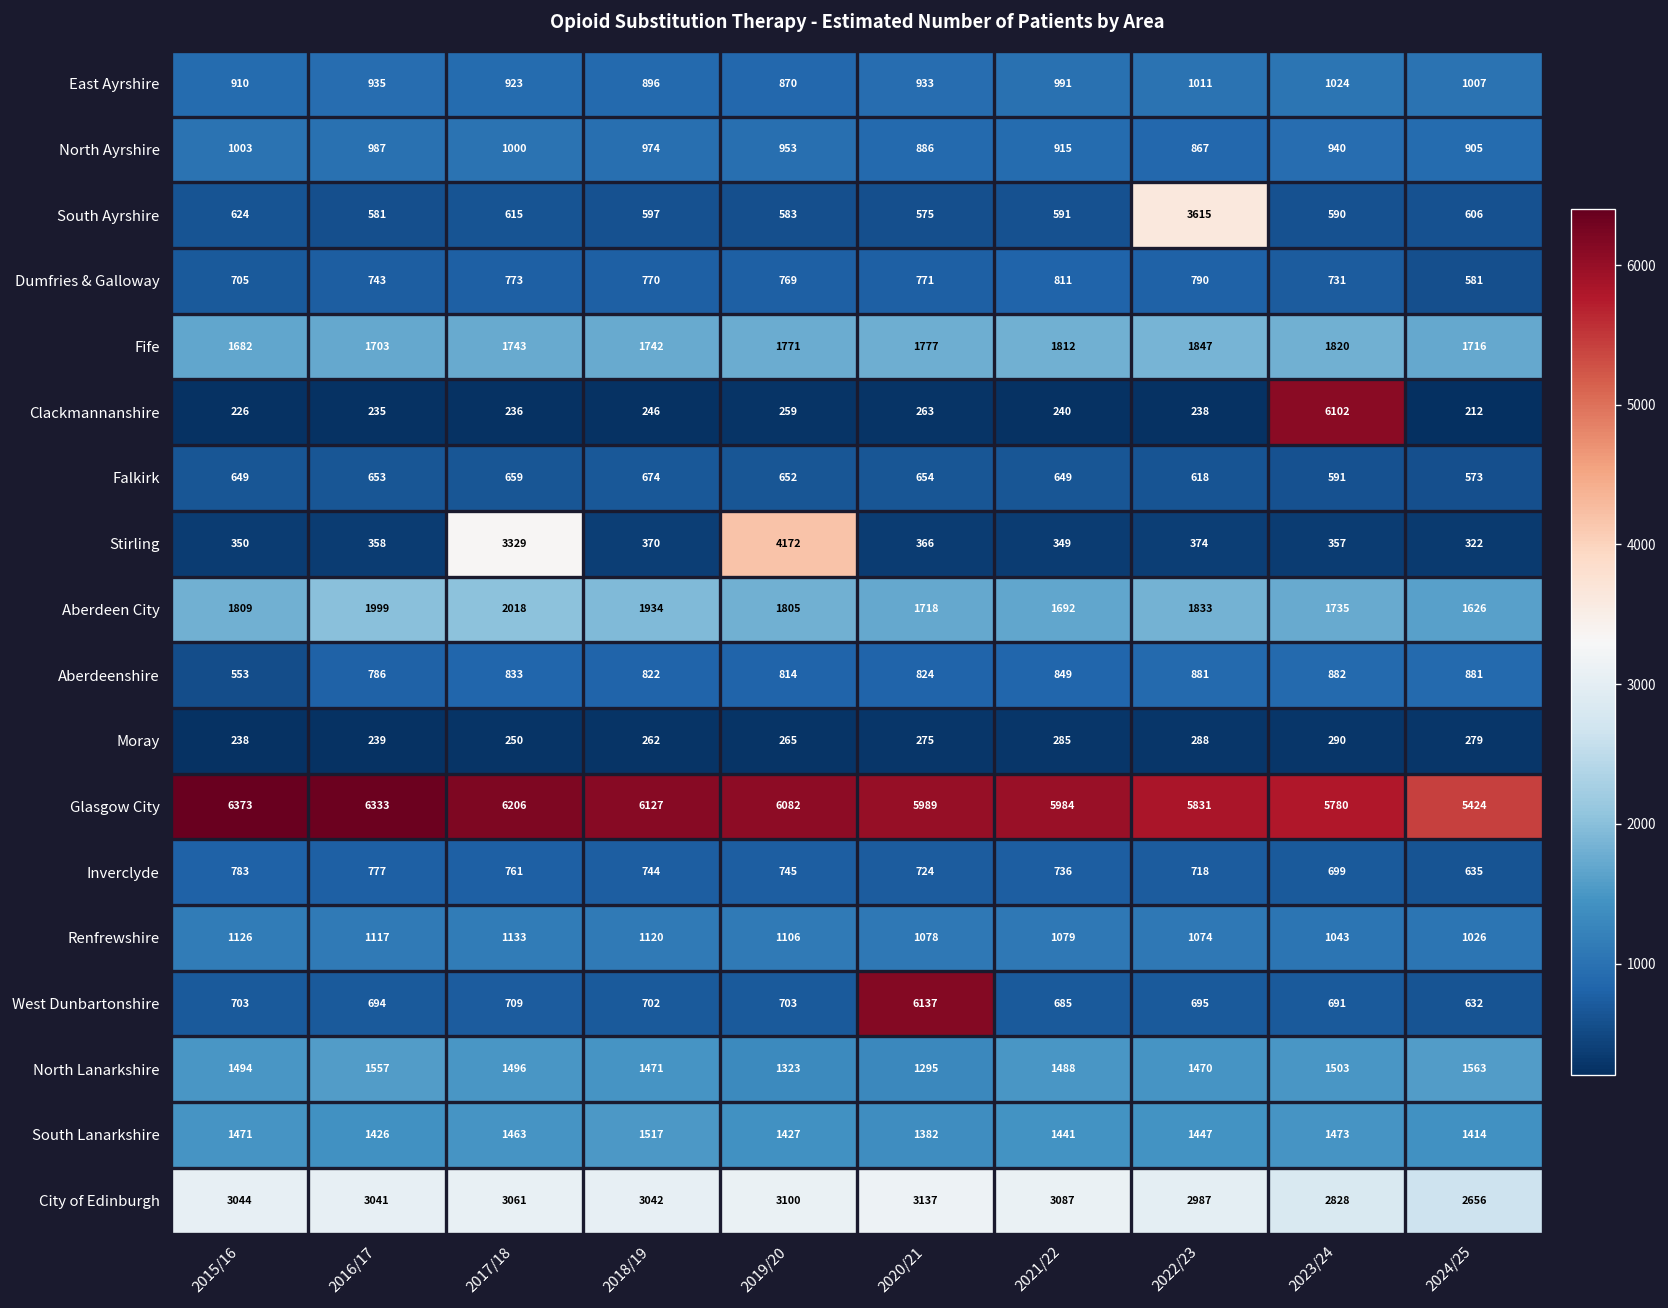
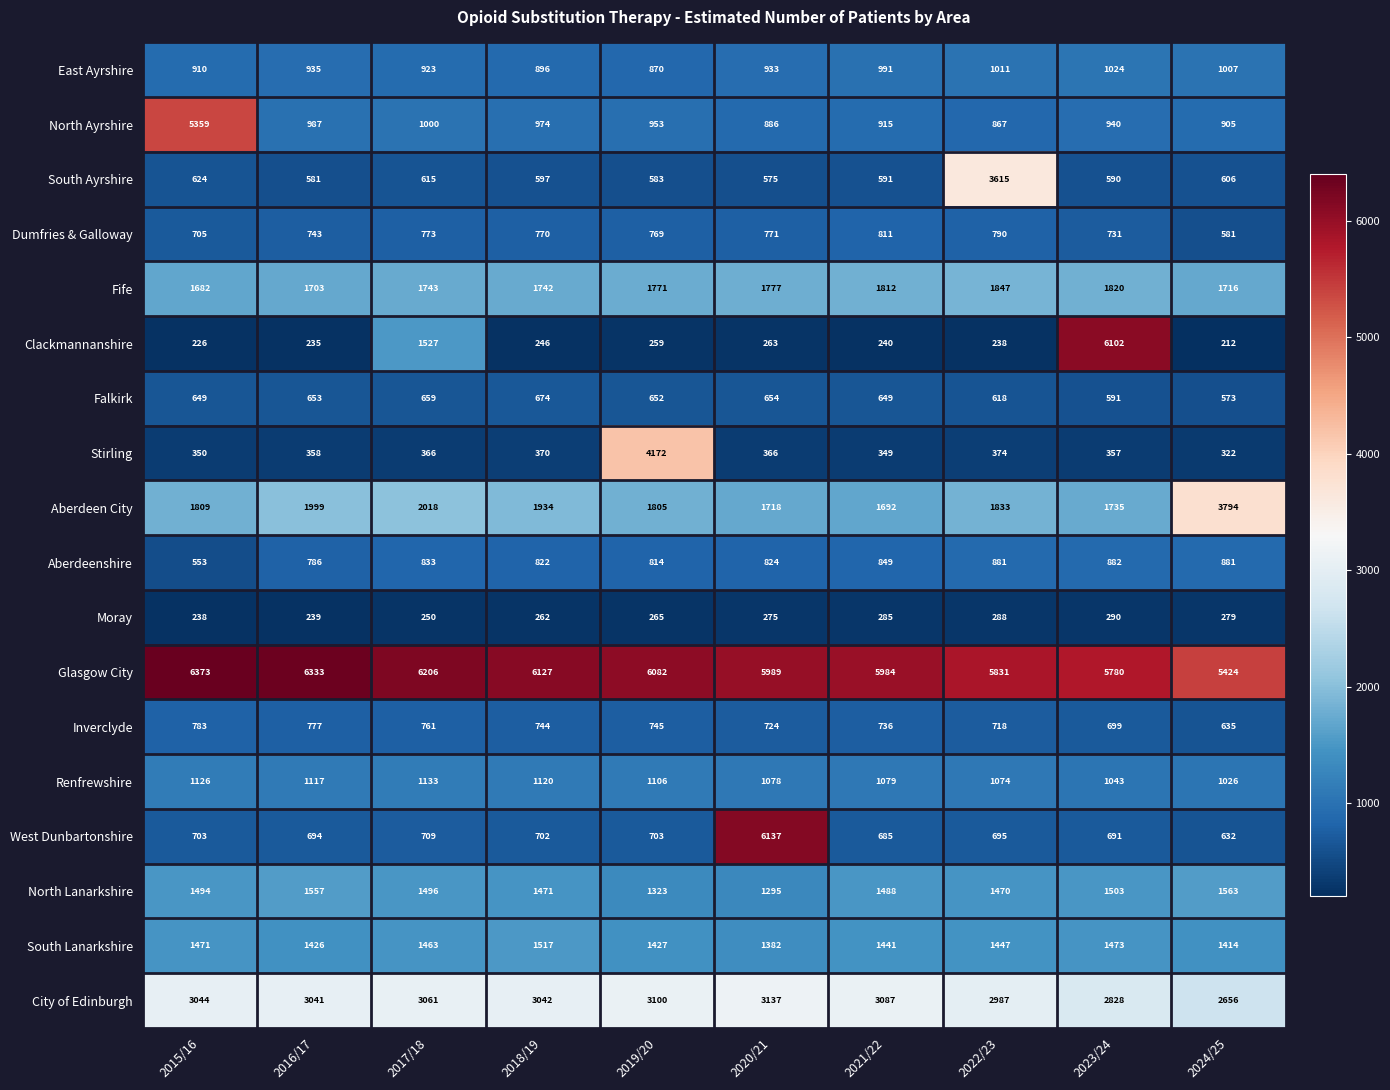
North Ayrshire, 2015/16: 1003 -> 5359
Clackmannanshire, 2017/18: 236 -> 1527
Stirling, 2017/18: 3329 -> 366
Aberdeen City, 2024/25: 1626 -> 3794
